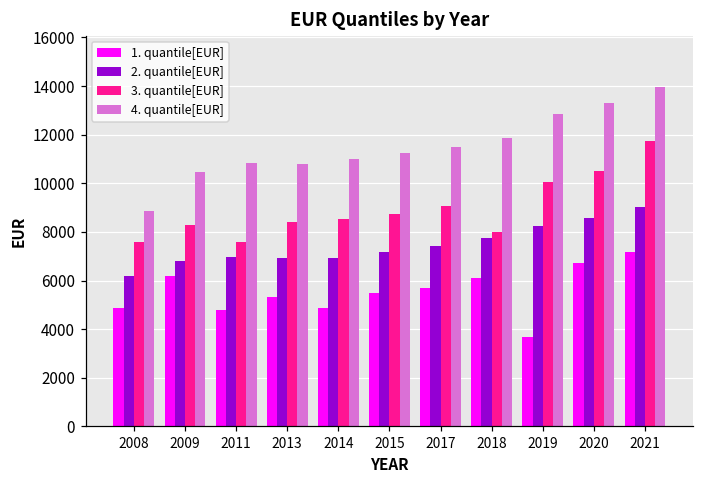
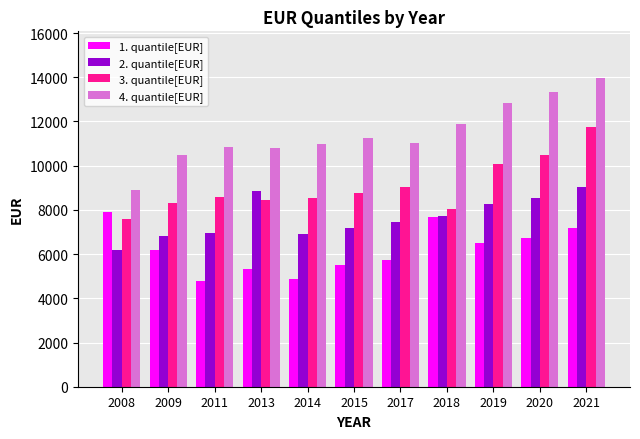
1. quantile[EUR], 2008: 4900 -> 7900
3. quantile[EUR], 2011: 7600 -> 8600
2. quantile[EUR], 2013: 6900 -> 8800
4. quantile[EUR], 2017: 11500 -> 11000
1. quantile[EUR], 2018: 6100 -> 7700
1. quantile[EUR], 2019: 3700 -> 6500
